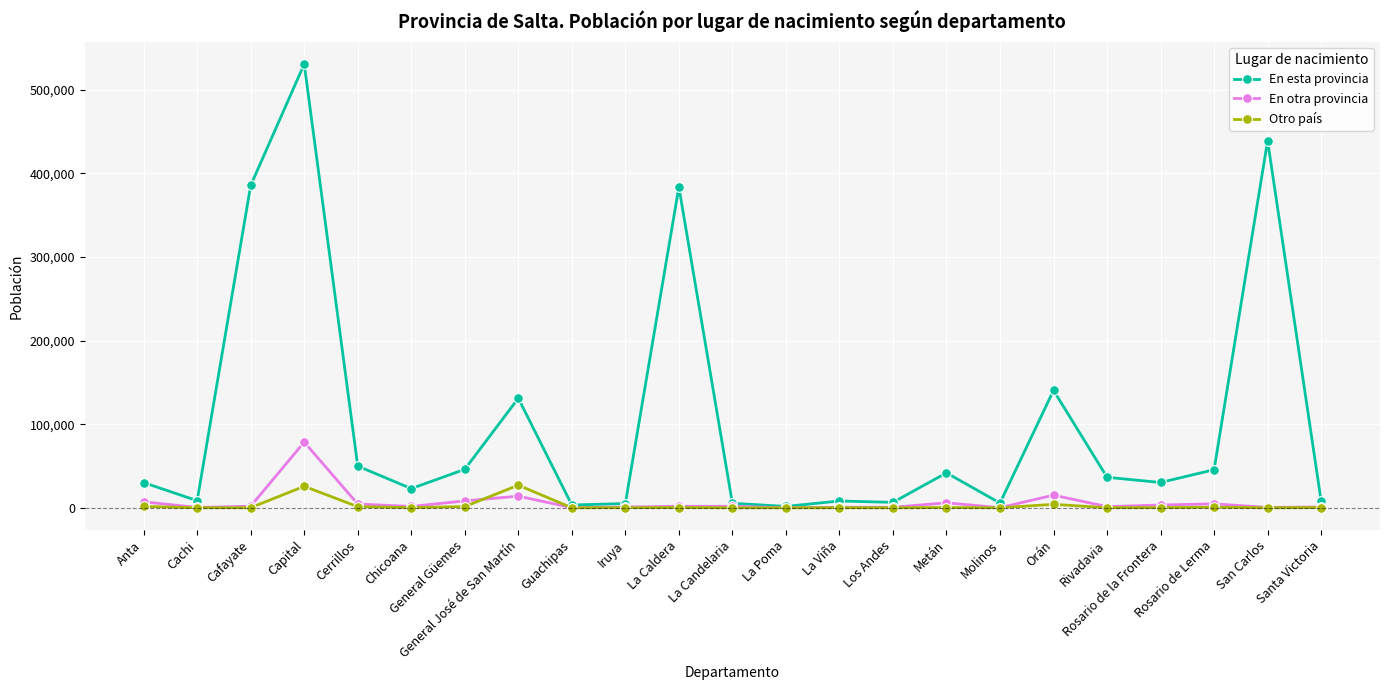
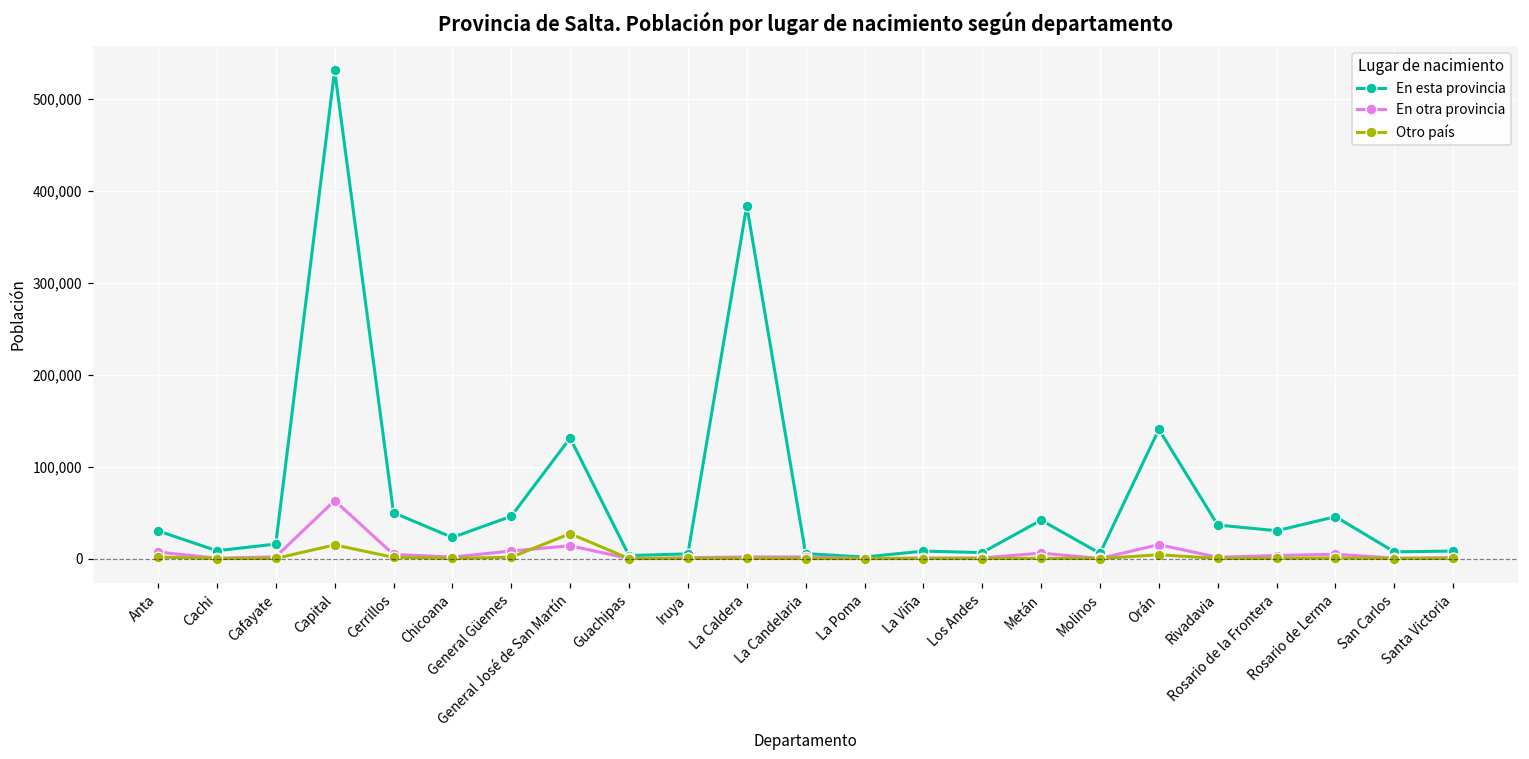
En esta provincia, Cafayate: 390,000 -> 20,000
En otra provincia, Capital: 80,000 -> 60,000
Otro país, Capital: 30,000 -> 10,000
En esta provincia, San Carlos: 440,000 -> 10,000
